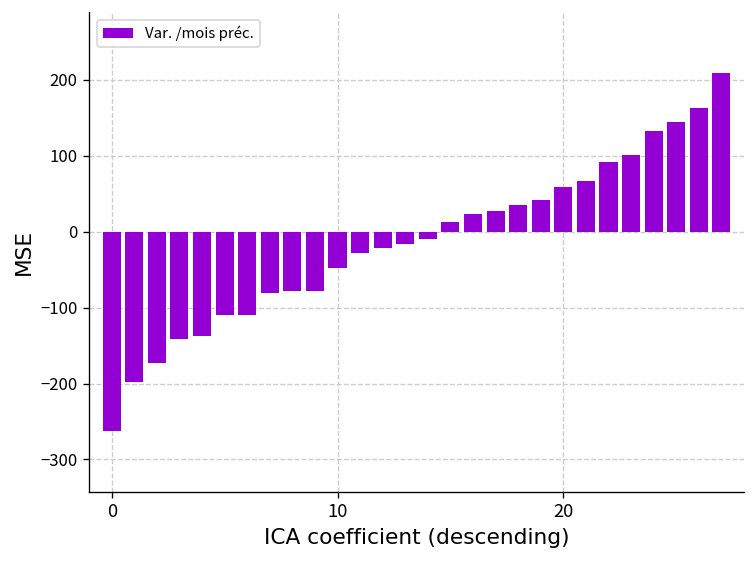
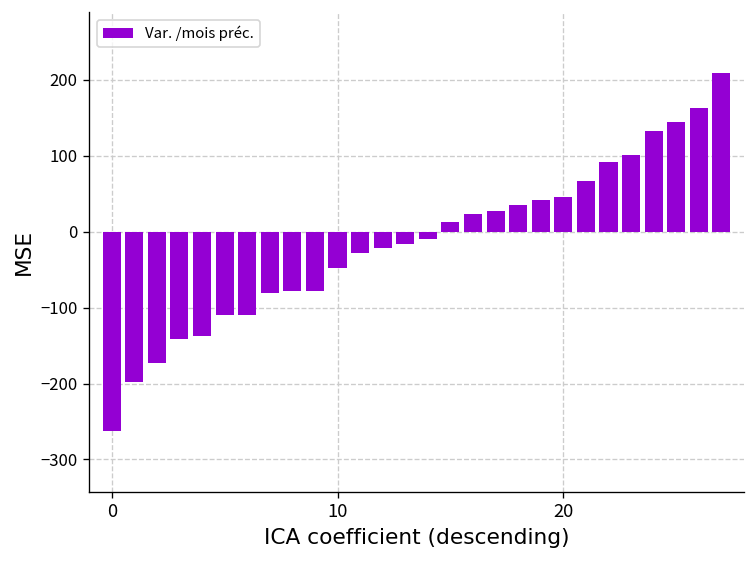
20: 60 -> 50
